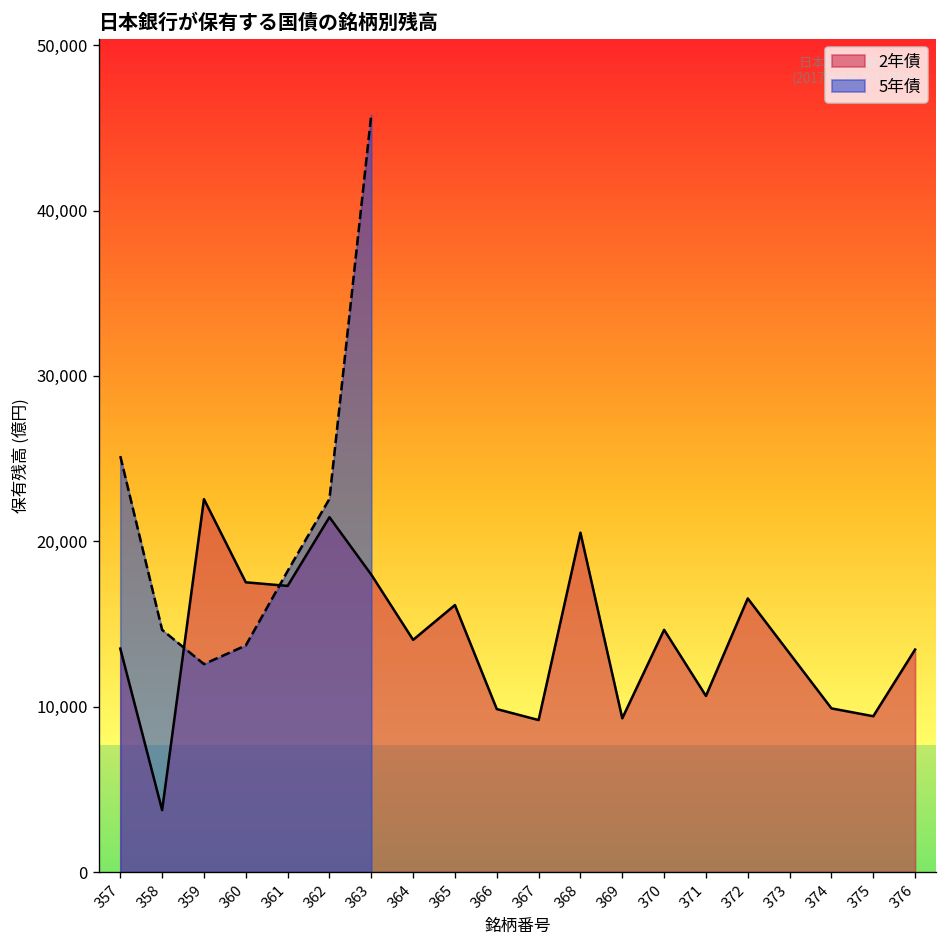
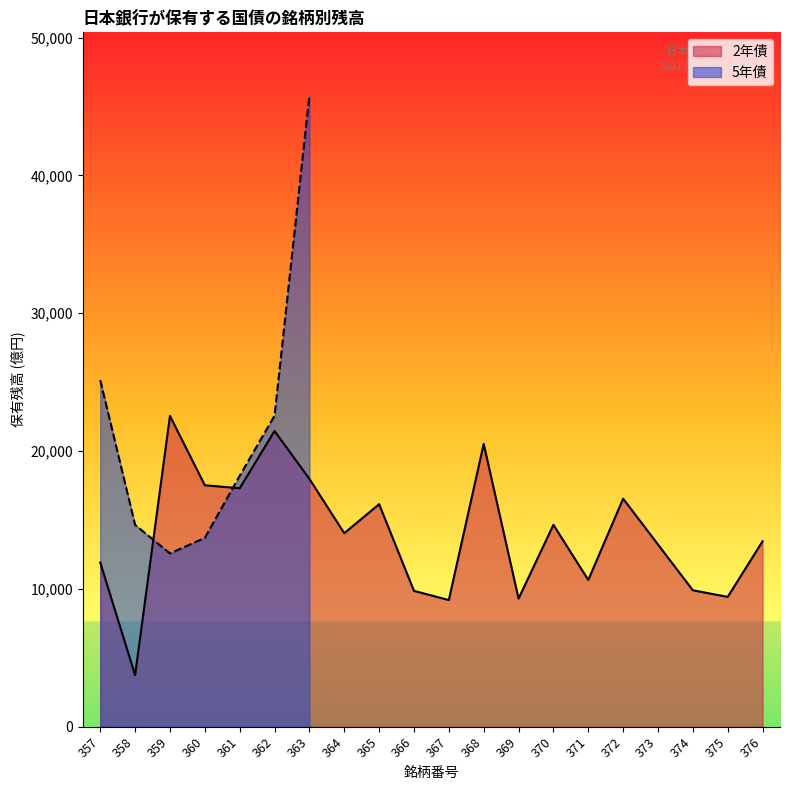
2年債, 357: 13,500 -> 11,900
